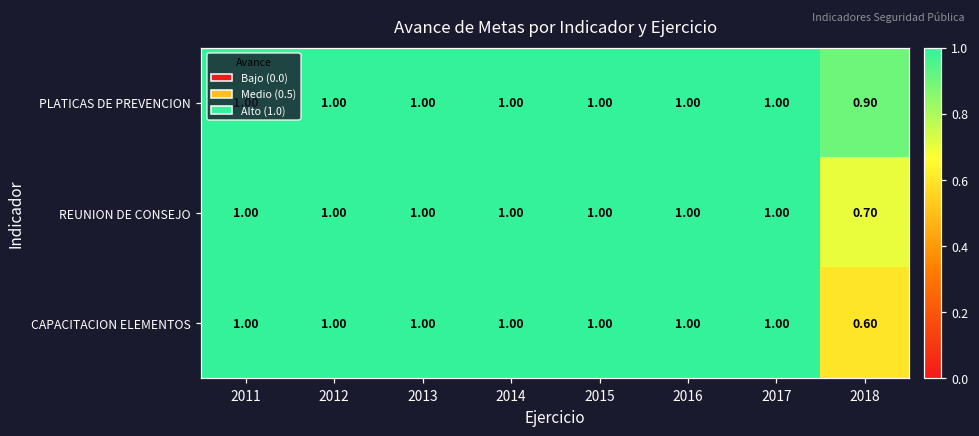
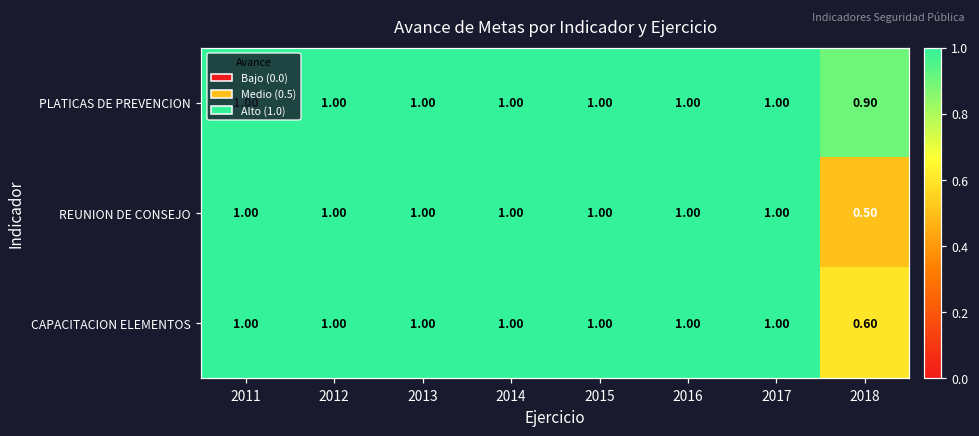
REUNION DE CONSEJO, 2018: 0.70 -> 0.50
